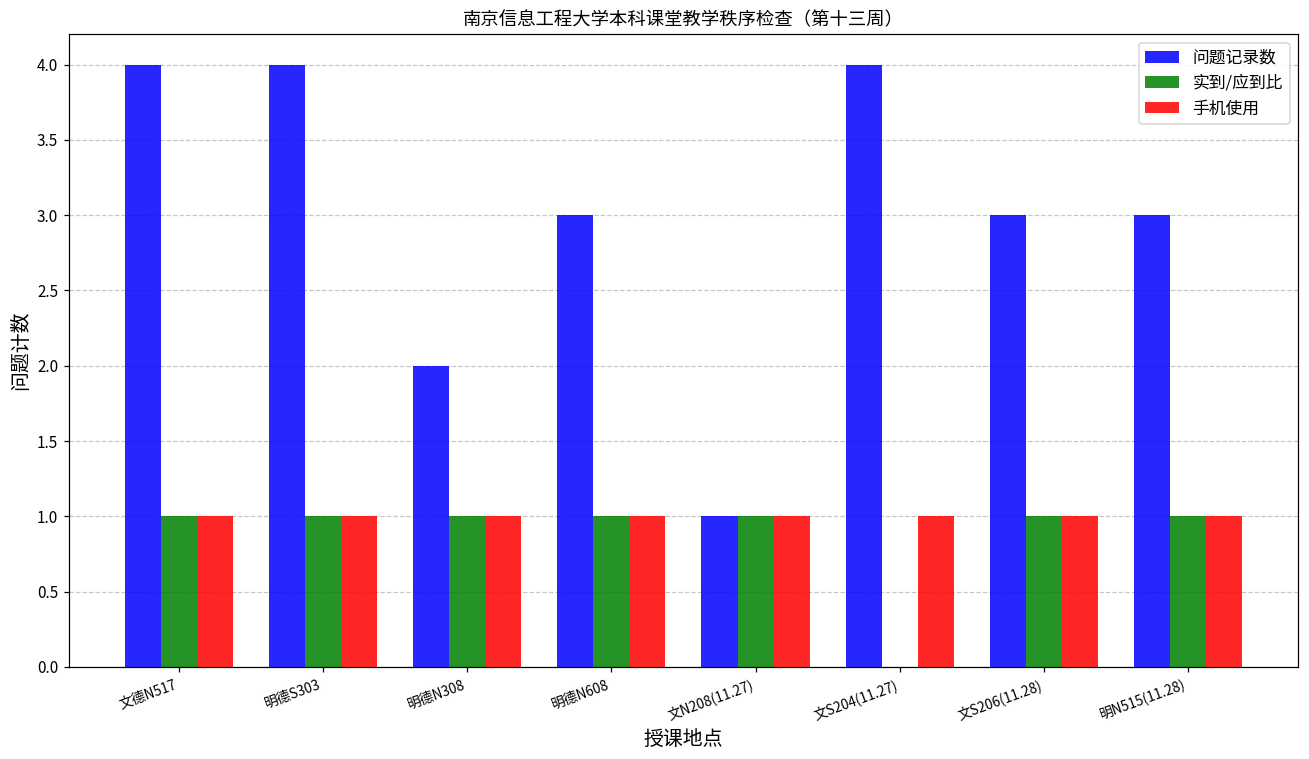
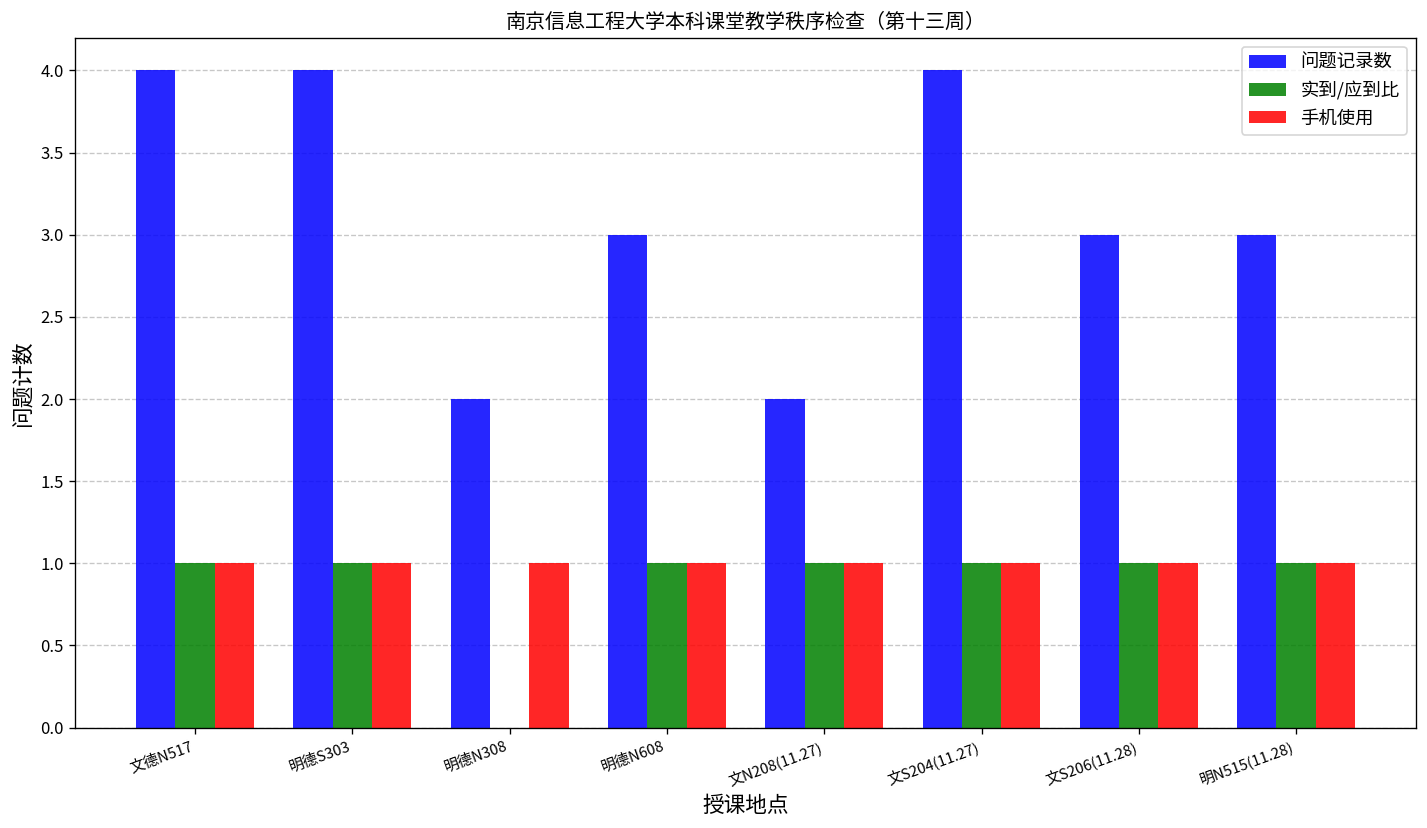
实到/应到比, 明德N308: 1 -> 0
问题记录数, 文N208(11.27): 1 -> 2
实到/应到比, 文S204(11.27): 0 -> 1
